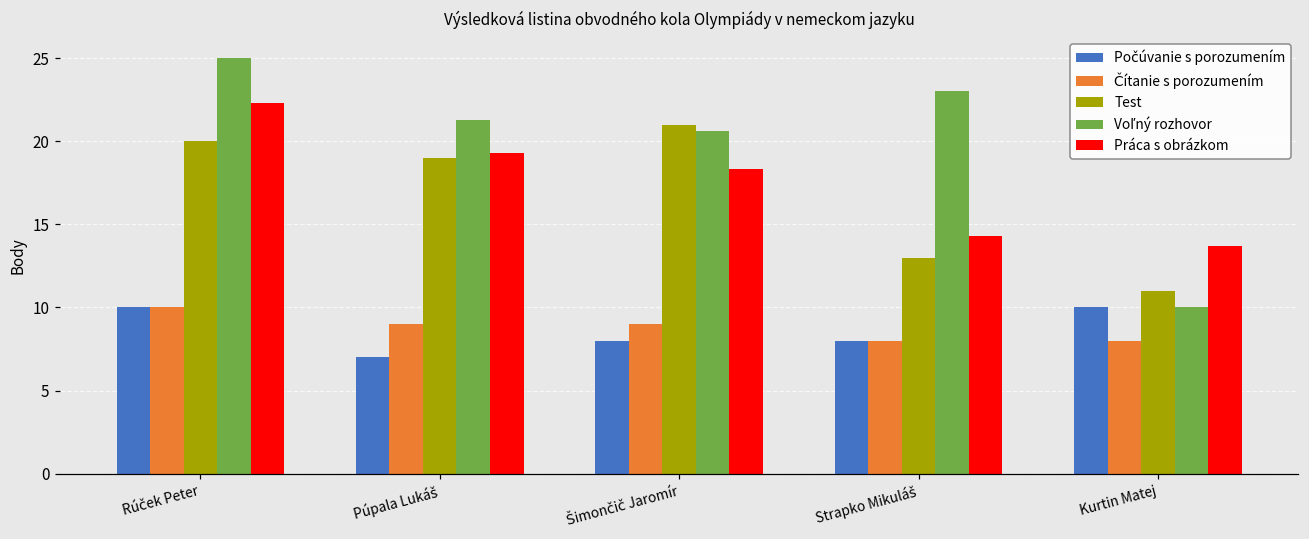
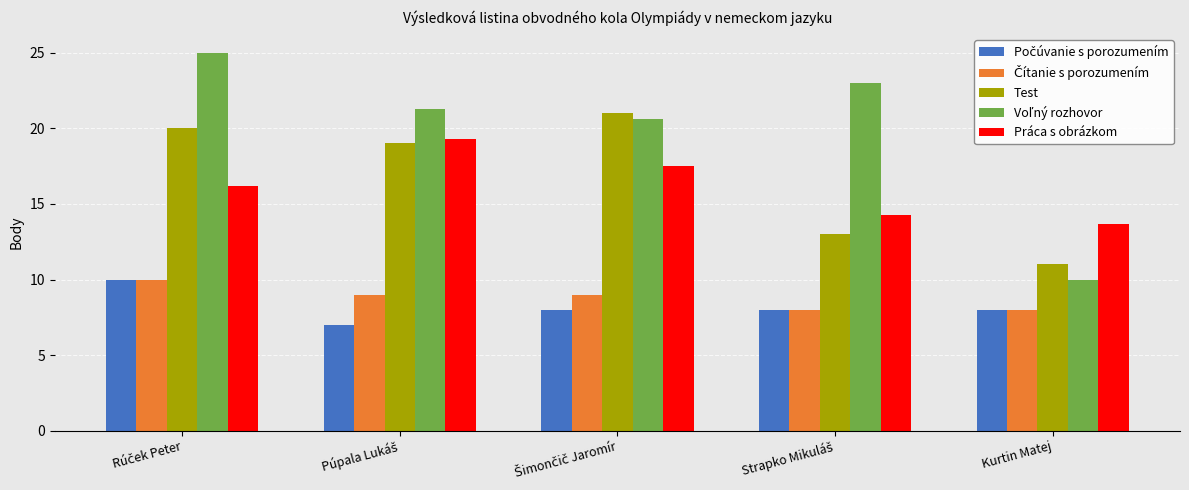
Práca s obrázkom, Rúček Peter: 22.3 -> 16.2
Práca s obrázkom, Šimončič Jaromír: 18.3 -> 17.5
Počúvanie s porozumením, Kurtin Matej: 10 -> 8
